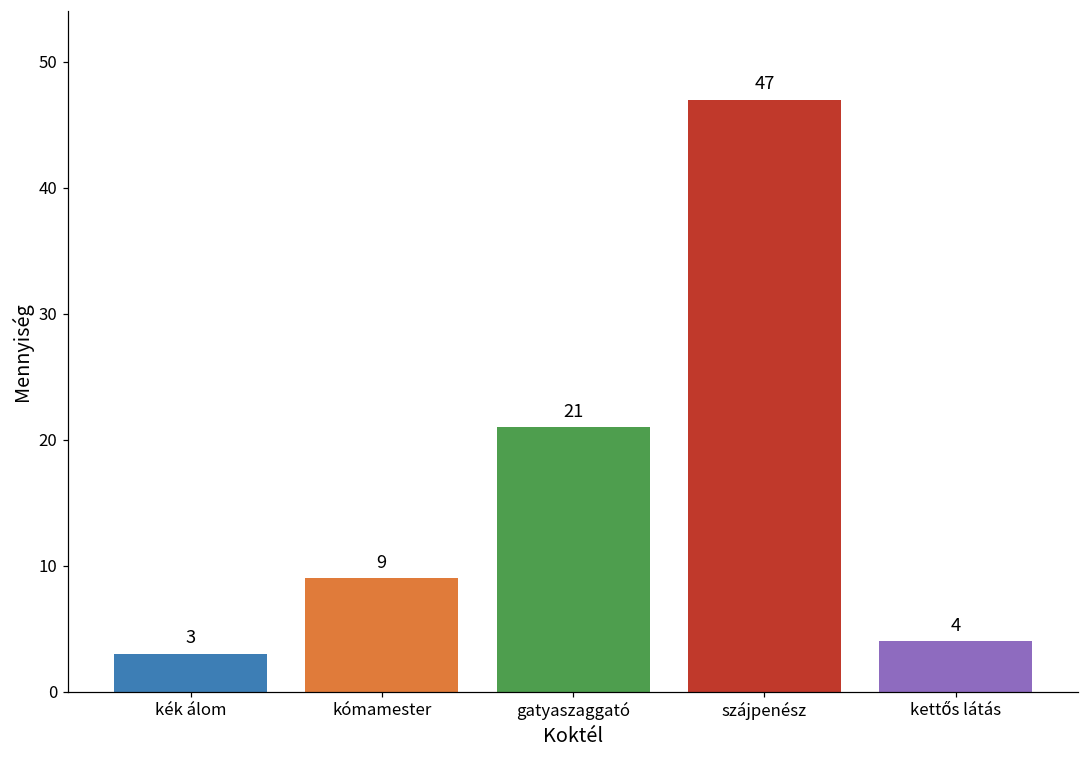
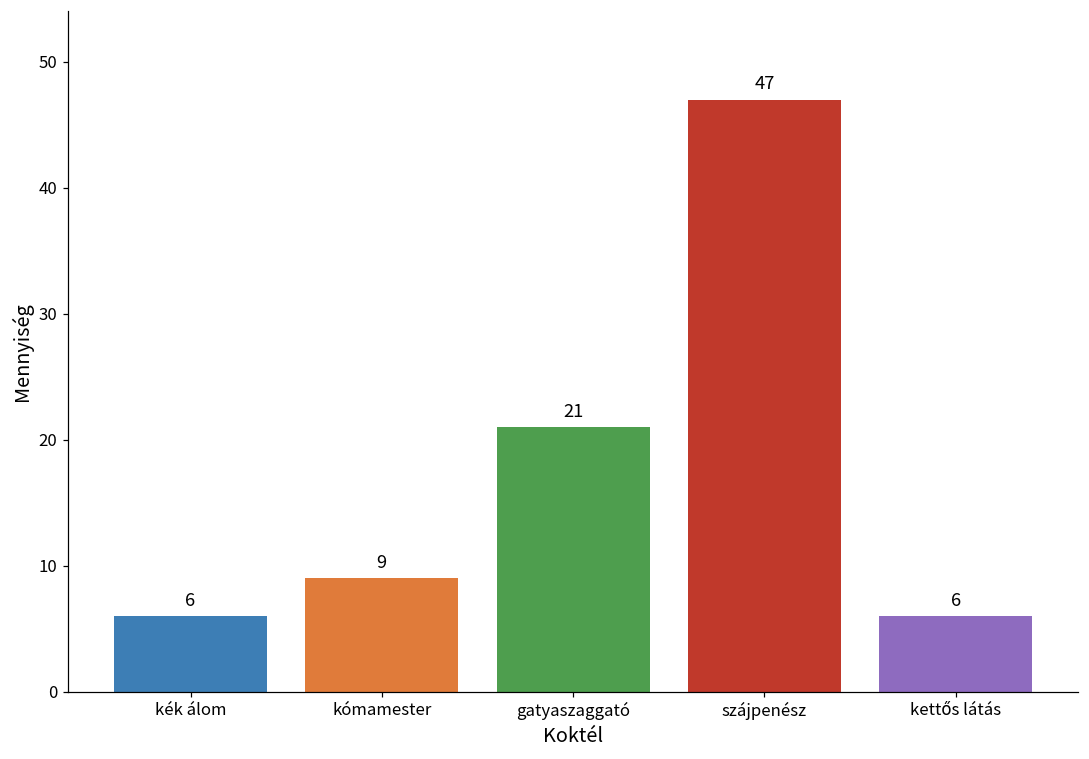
kék álom: 3 -> 6
kettős látás: 4 -> 6
